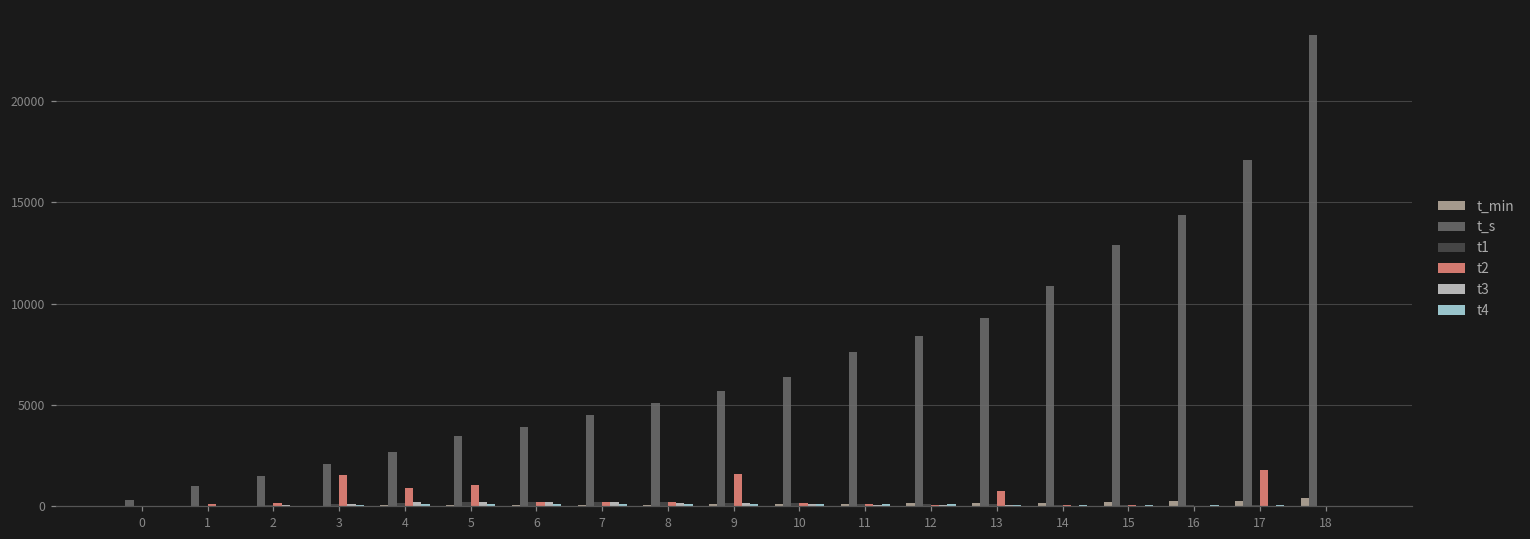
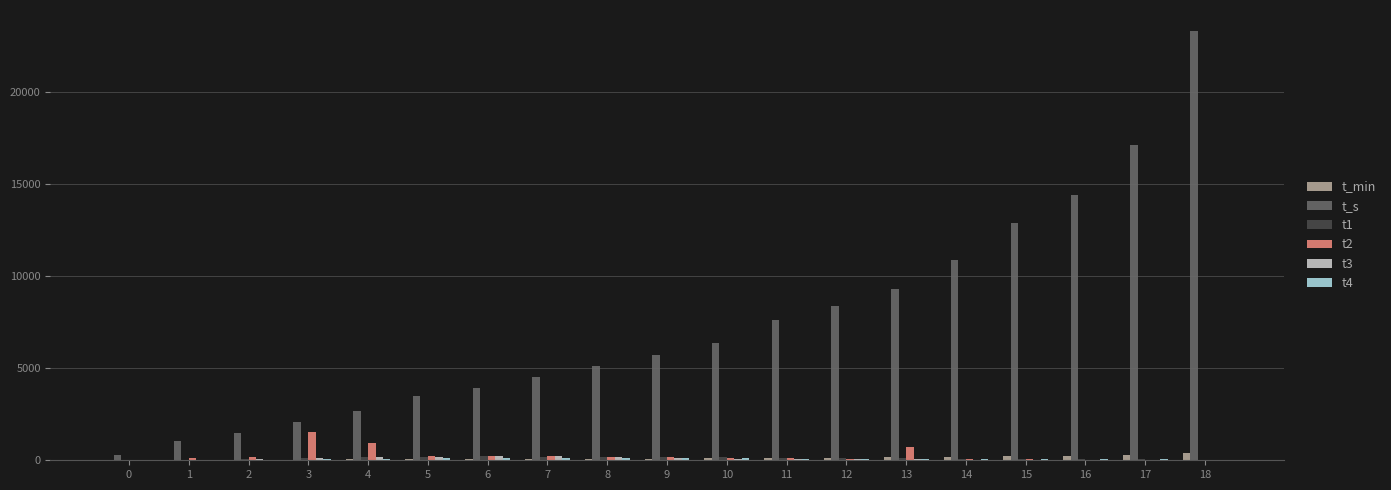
t2, 5: 1000 -> 200
t2, 9: 1600 -> 200
t2, 17: 1800 -> 0
